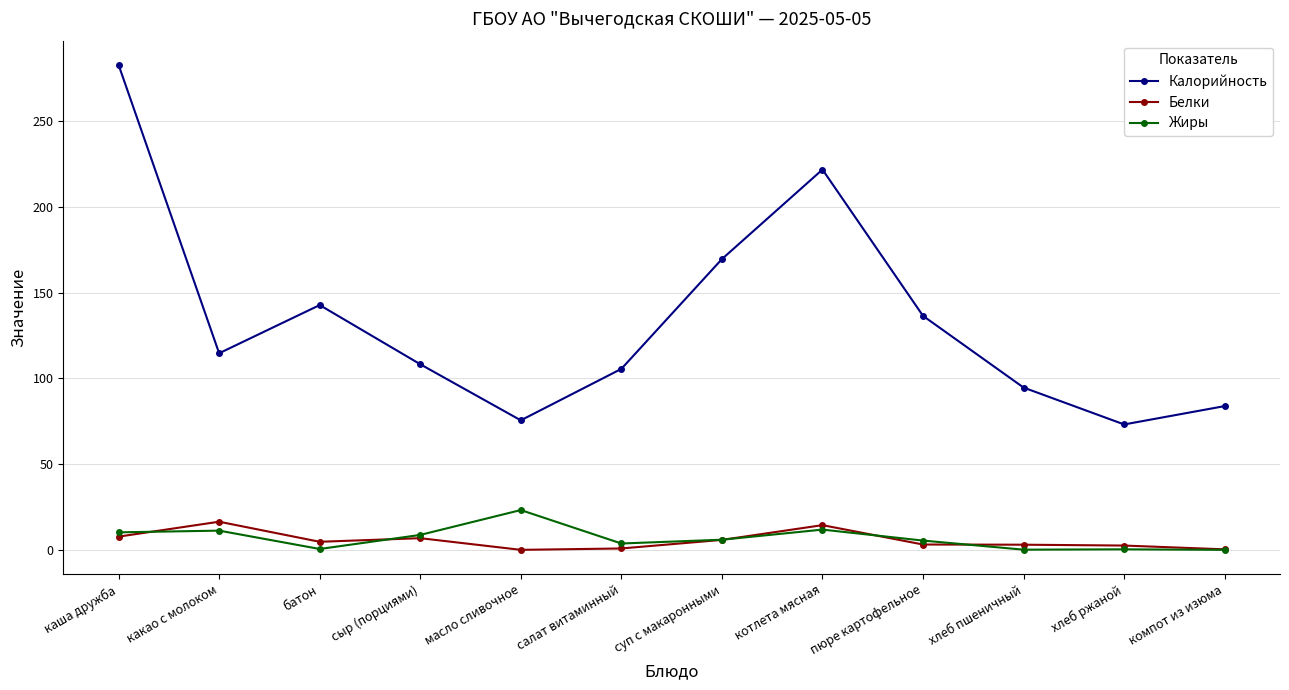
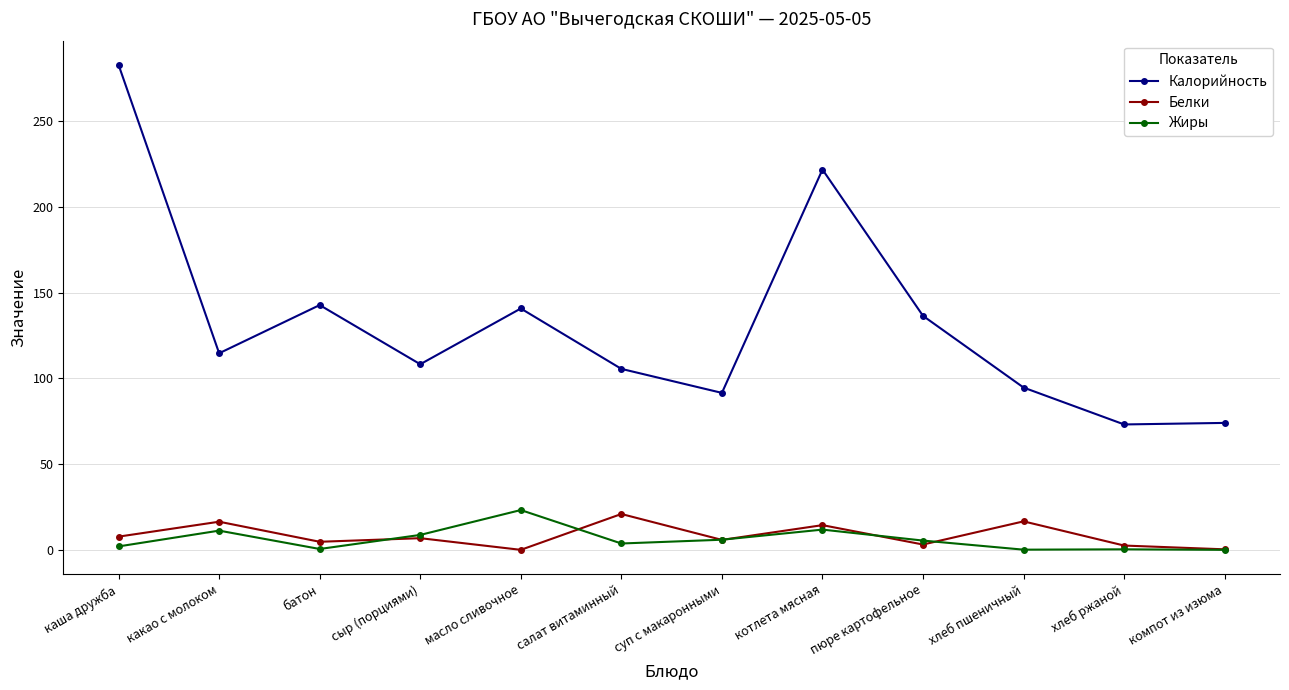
Жиры, каша дружба: 10 -> 2
Калорийность, масло сливочное: 76 -> 141
Белки, салат витаминный: 1 -> 21
Калорийность, суп с макаронными: 170 -> 92
Белки, хлеб пшеничный: 3 -> 17
Калорийность, компот из изюма: 84 -> 74
